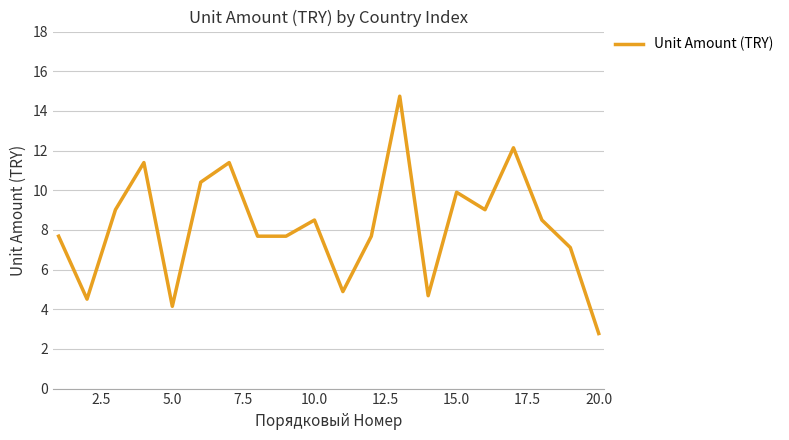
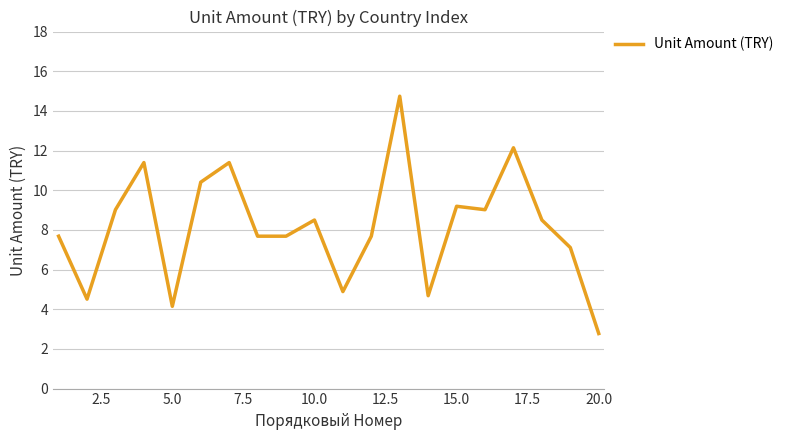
15.0: 9.9 -> 9.2
